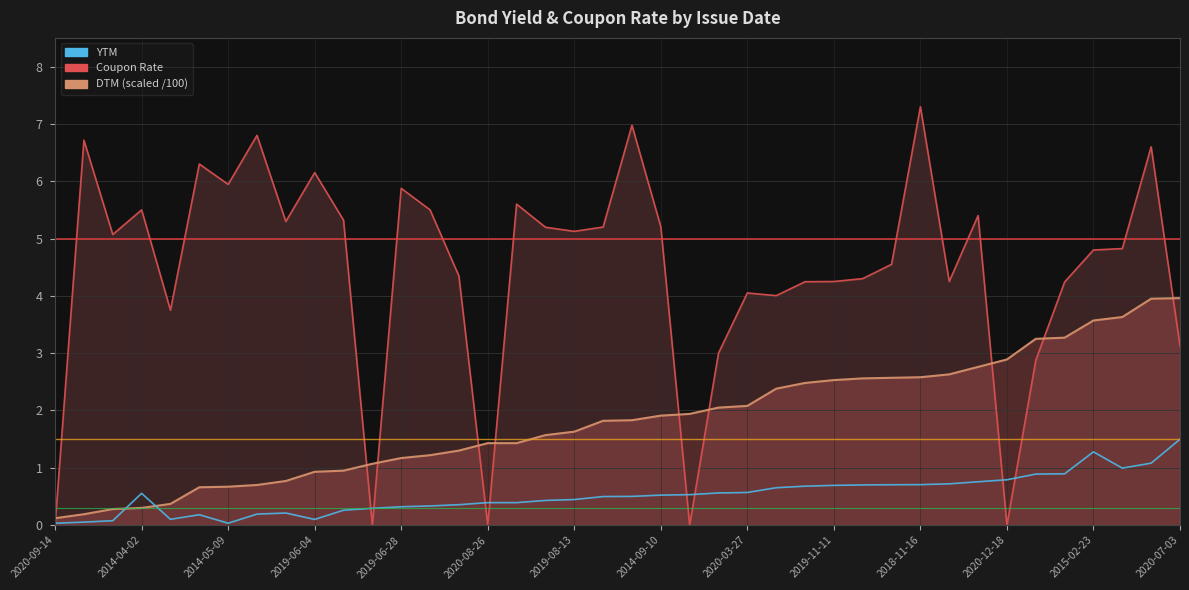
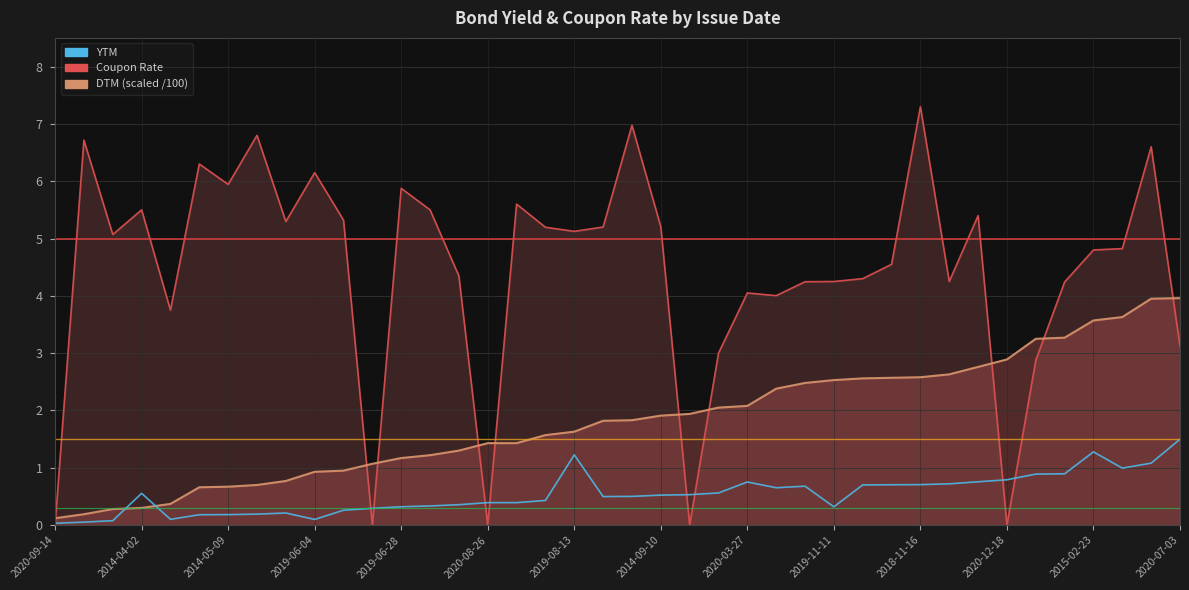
YTM, 2014-05-09: 0.0 -> 0.2
YTM, 2019-08-13: 0.4 -> 1.2
YTM, 2020-03-27: 0.6 -> 0.8
YTM, 2019-11-11: 0.7 -> 0.3
